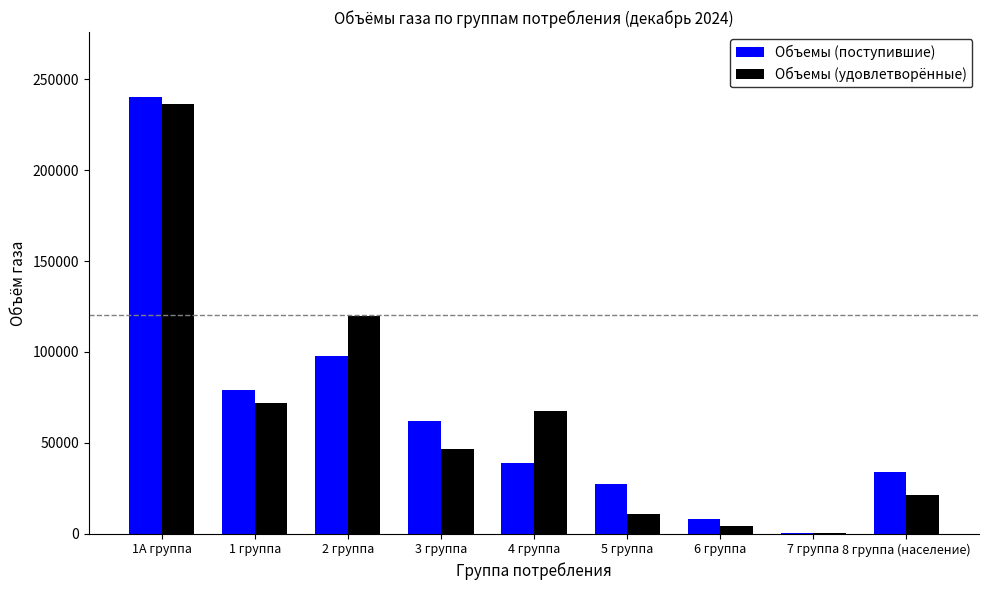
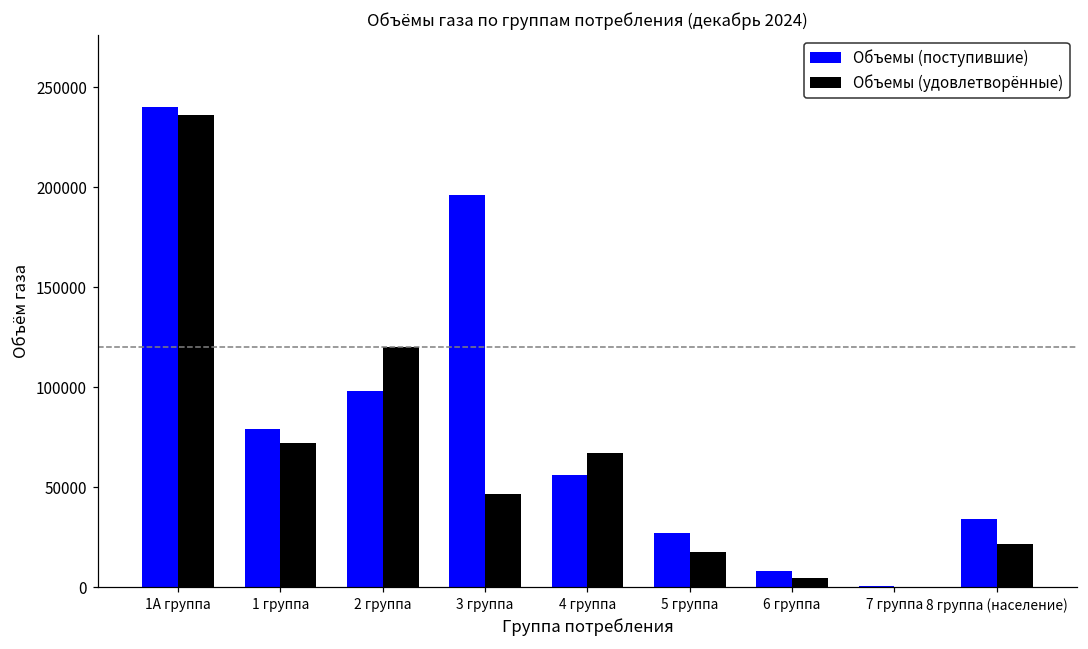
Объемы (поступившие), 3 группа: 62000 -> 196000
Объемы (поступившие), 4 группа: 39000 -> 56000
Объемы (удовлетворённые), 5 группа: 11000 -> 18000
